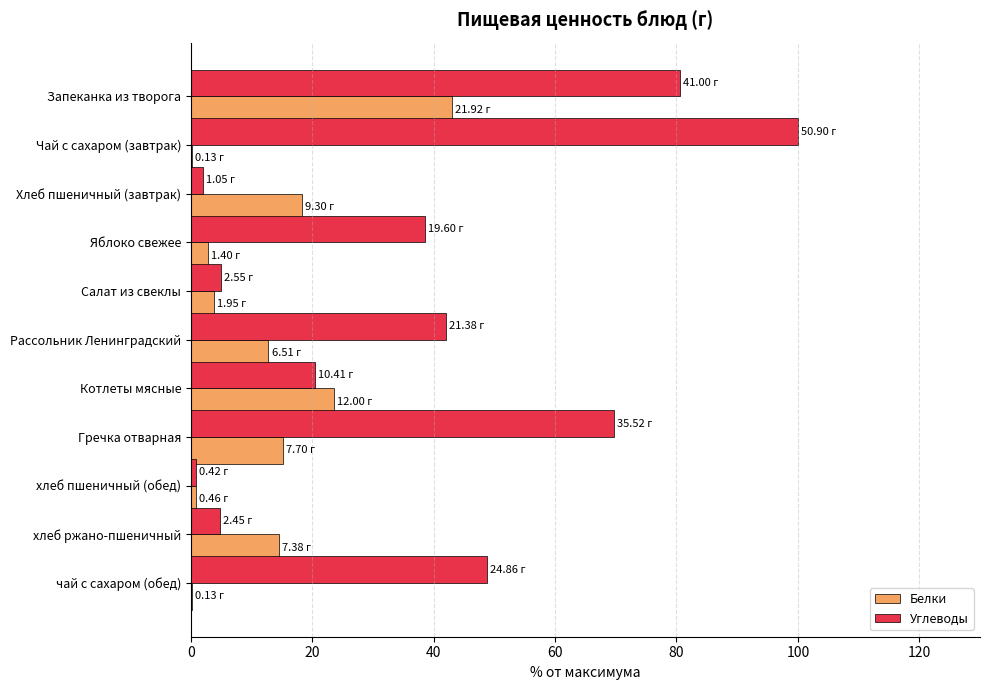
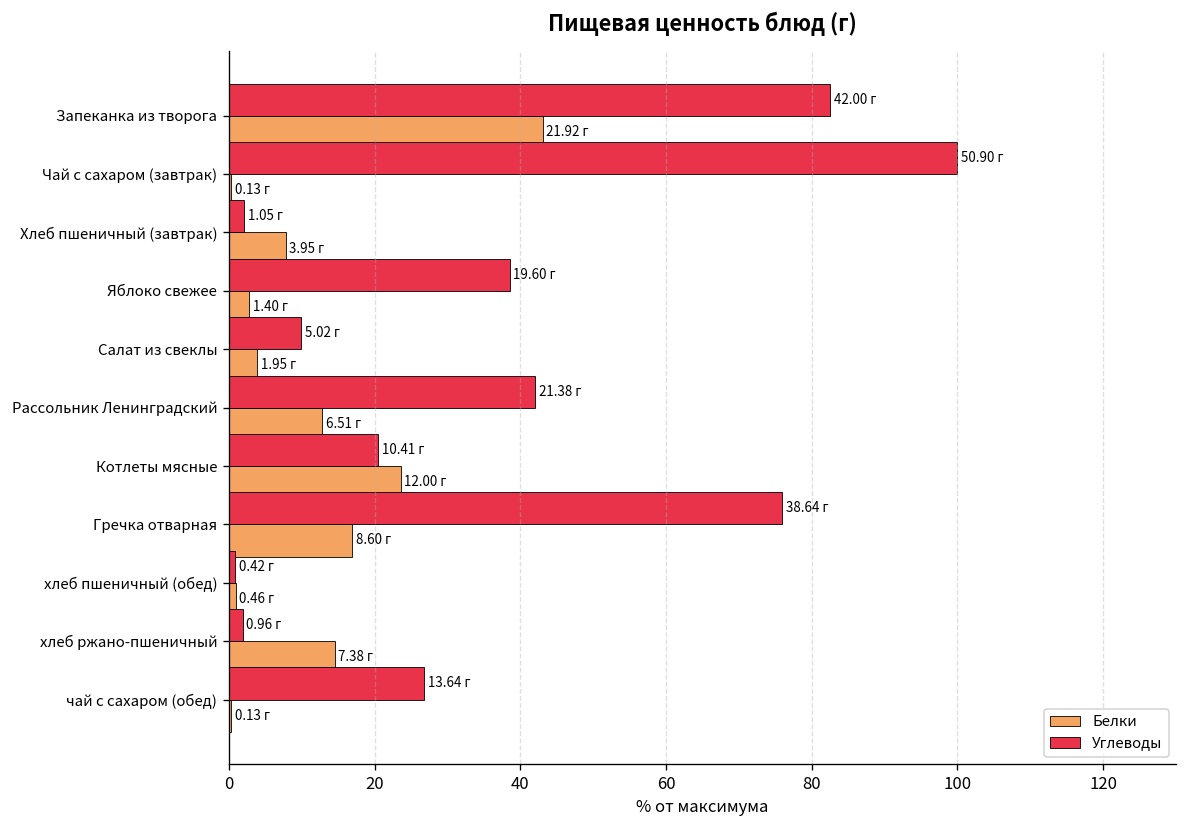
Углеводы, Запеканка из творога: 41.00 -> 42.00
Белки, Хлеб пшеничный (завтрак): 9.30 -> 3.95
Углеводы, Салат из свеклы: 2.55 -> 5.02
Углеводы, Гречка отварная: 35.52 -> 38.64
Белки, Гречка отварная: 7.70 -> 8.60
Углеводы, хлеб ржано-пшеничный: 2.45 -> 0.96
Углеводы, чай с сахаром (обед): 24.86 -> 13.64
